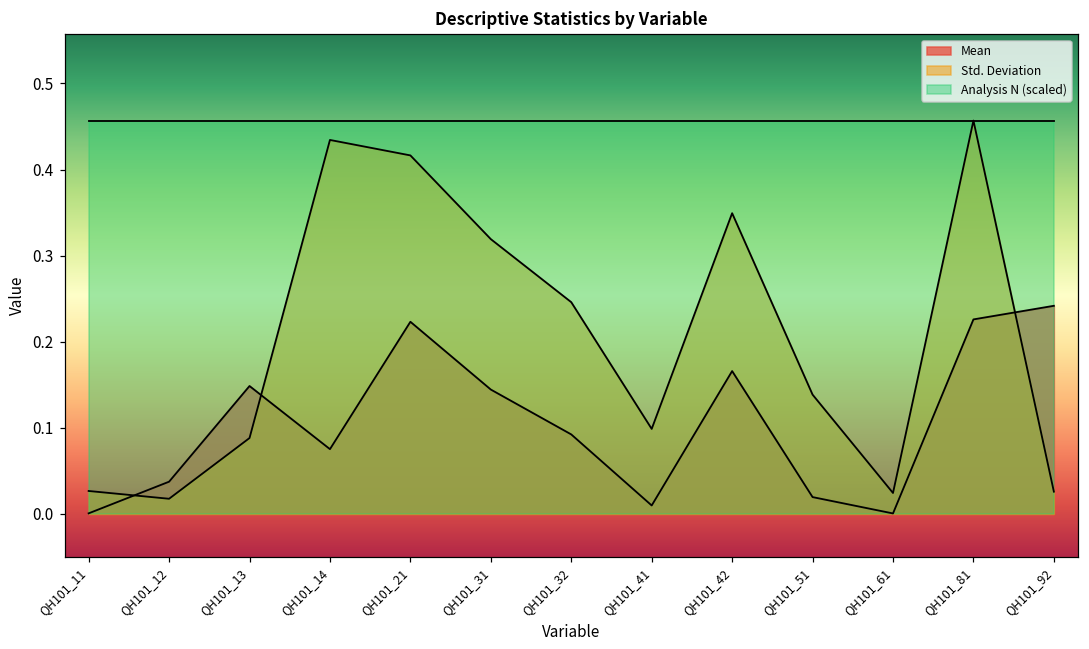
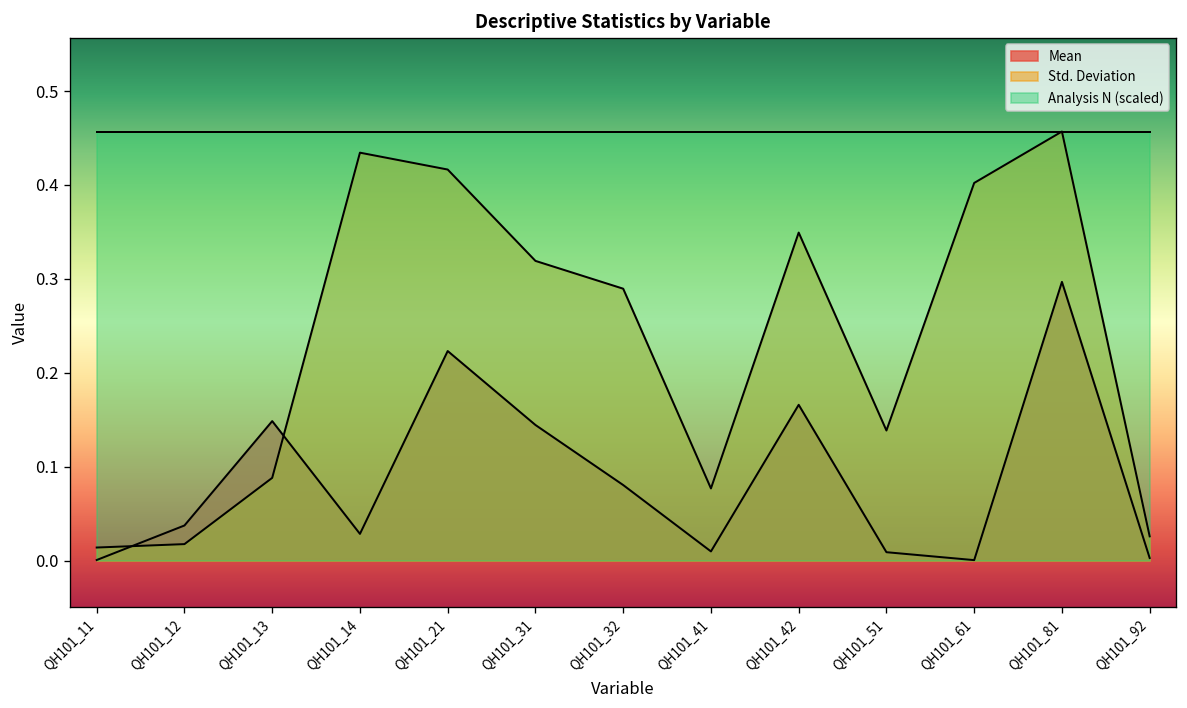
Std. Deviation, QH101_11: 0.03 -> 0.01
Mean, QH101_14: 0.08 -> 0.03
Mean, QH101_32: 0.09 -> 0.08
Std. Deviation, QH101_32: 0.25 -> 0.29
Std. Deviation, QH101_41: 0.10 -> 0.08
Mean, QH101_51: 0.02 -> 0.01
Std. Deviation, QH101_61: 0.02 -> 0.40
Mean, QH101_81: 0.23 -> 0.30
Mean, QH101_92: 0.24 -> 0.00
